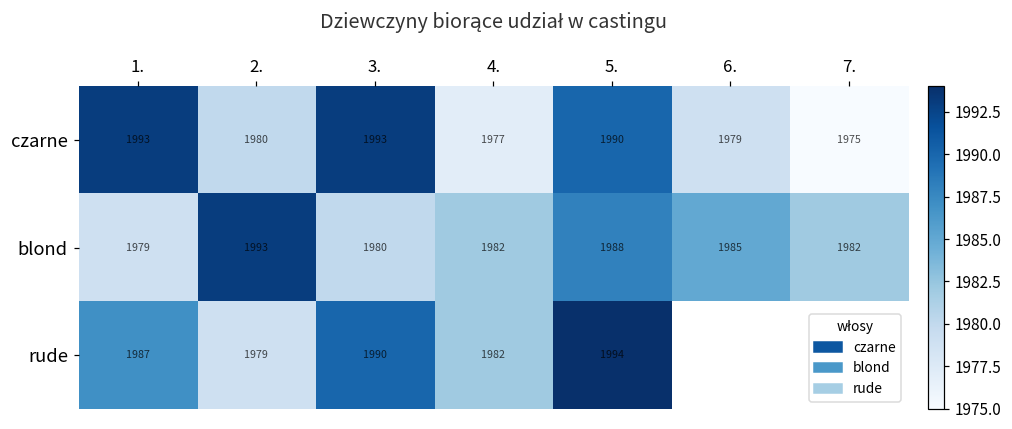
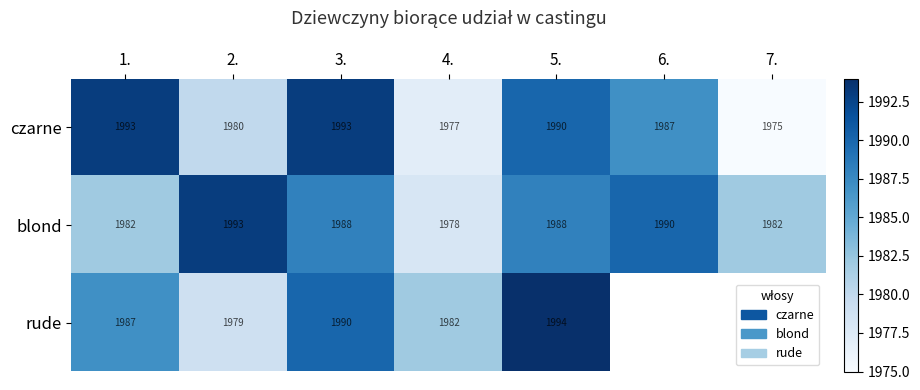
czarne, 6.: 1979 -> 1987
blond, 1.: 1979 -> 1982
blond, 3.: 1980 -> 1988
blond, 4.: 1982 -> 1978
blond, 6.: 1985 -> 1990
